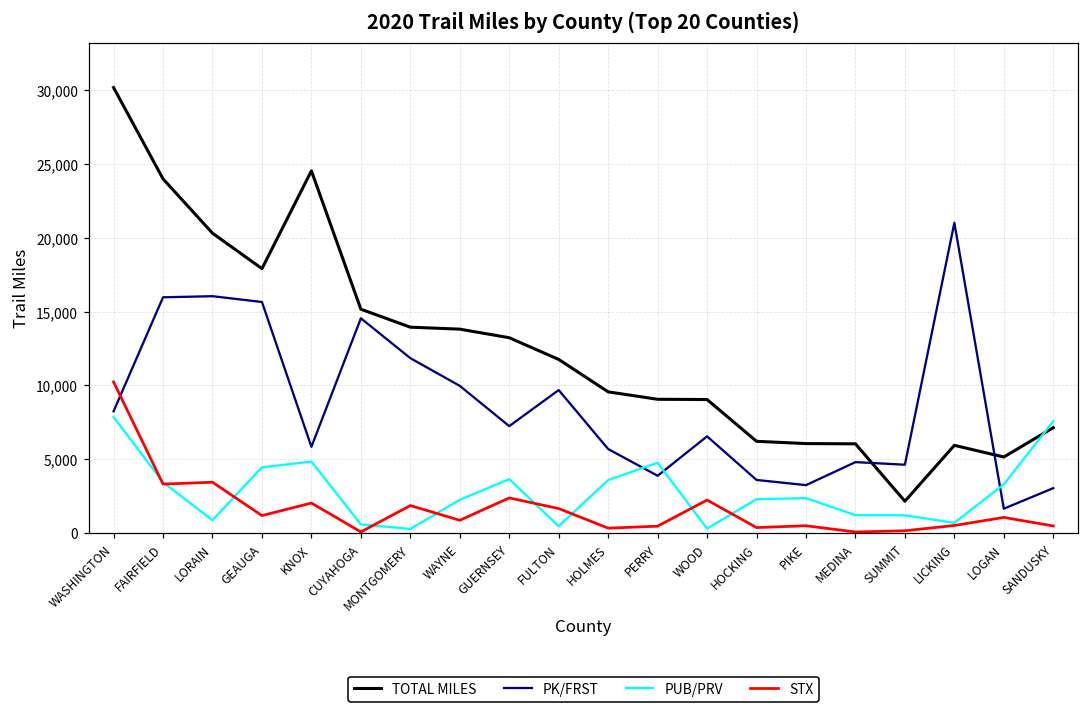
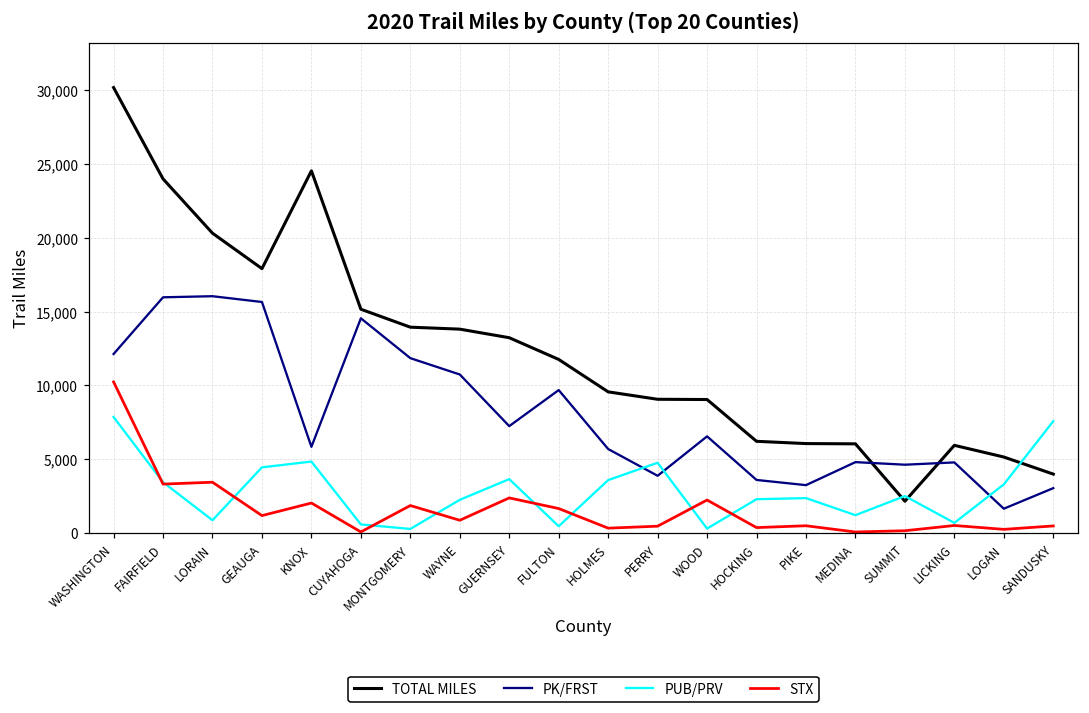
PK/FRST, WASHINGTON: 8,200 -> 12,100
PK/FRST, WAYNE: 10,000 -> 10,700
PUB/PRV, SUMMIT: 1,200 -> 2,500
PK/FRST, LICKING: 21,000 -> 4,800
STX, LOGAN: 1,000 -> 200
TOTAL MILES, SANDUSKY: 7,100 -> 4,000
